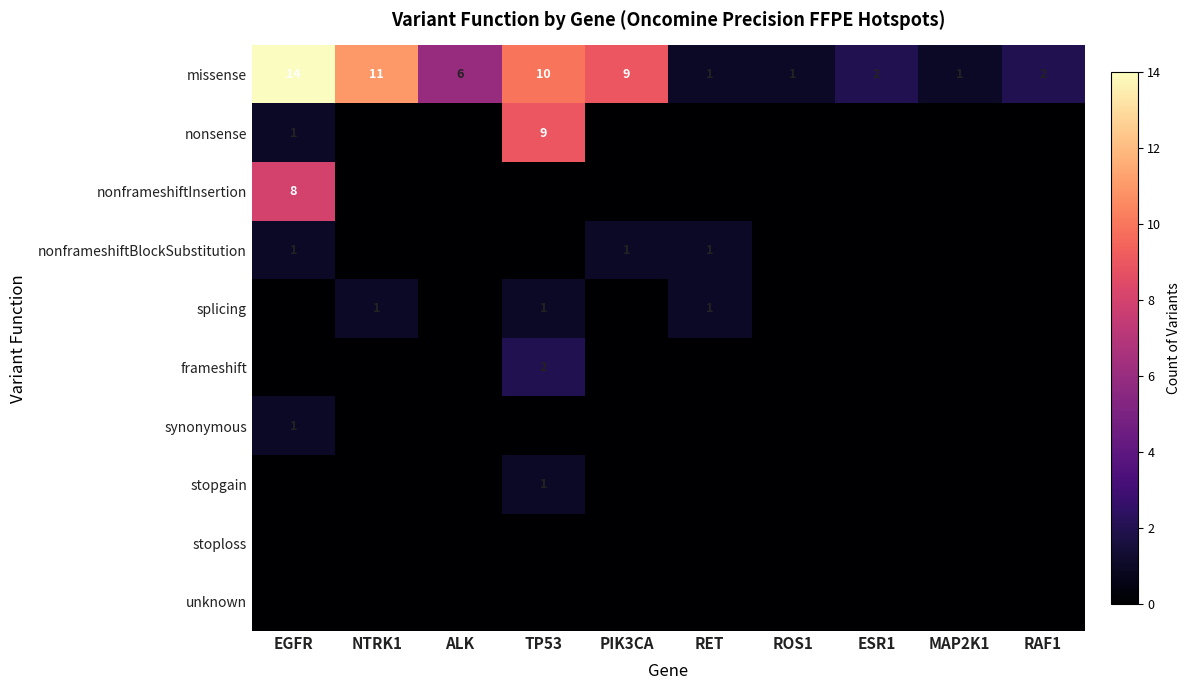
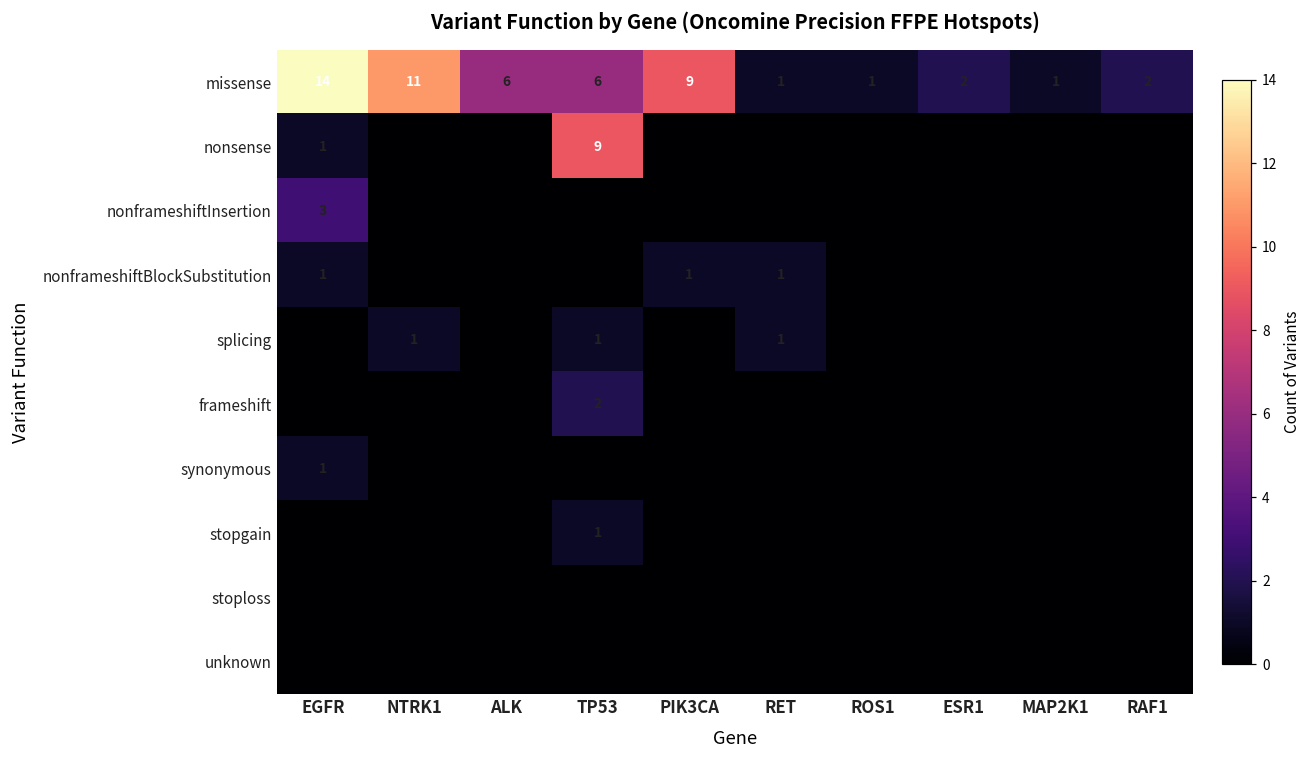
missense, TP53: 10 -> 6
nonframeshiftInsertion, EGFR: 8 -> 3
